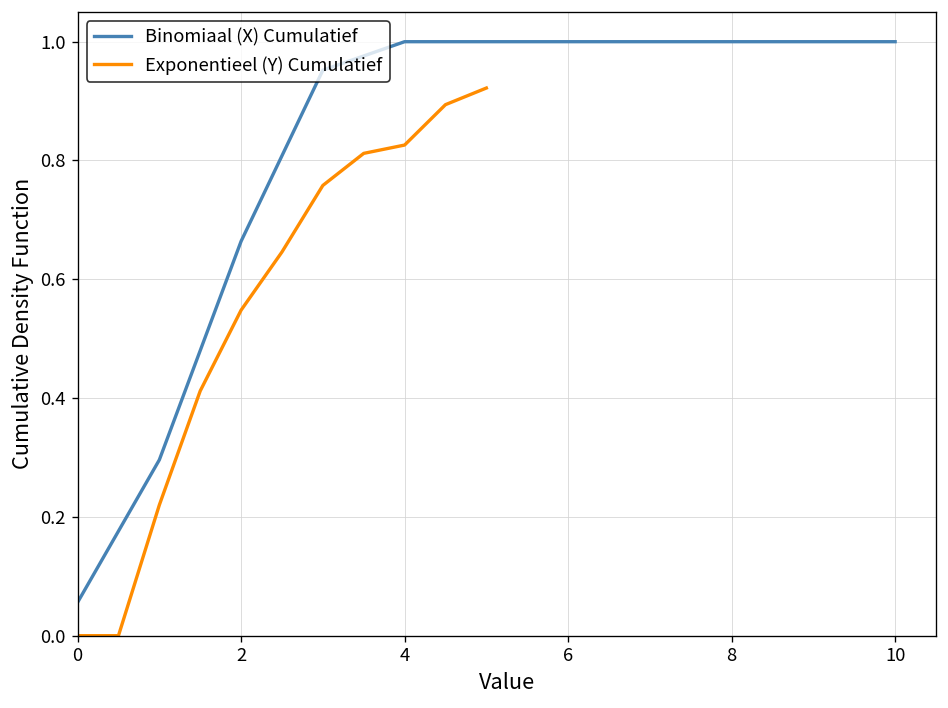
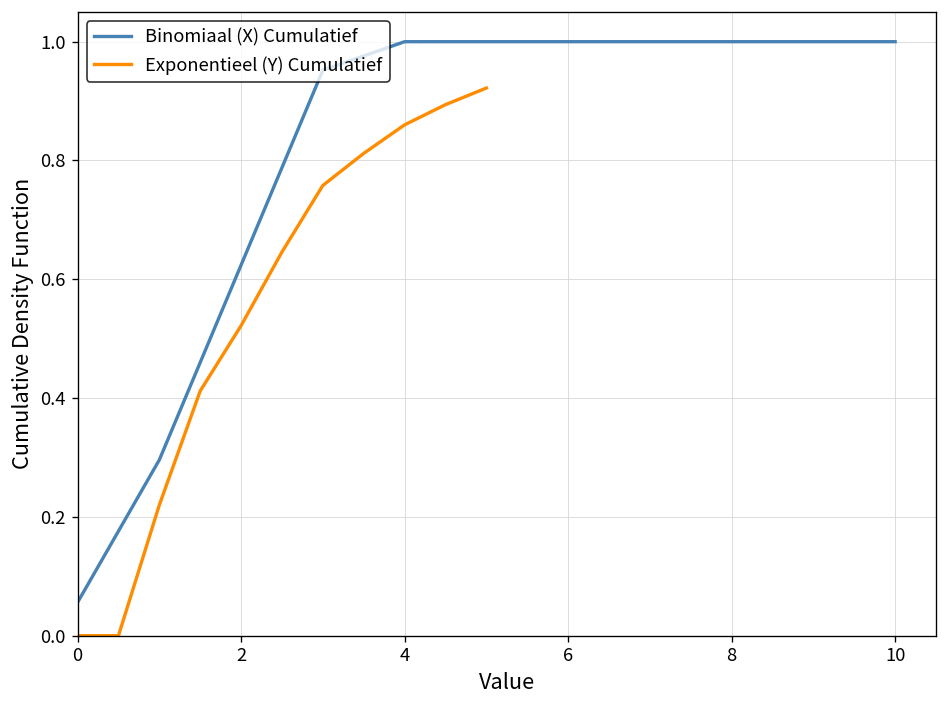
Binomiaal (X) Cumulatief, 2: 0.66 -> 0.62
Exponentieel (Y) Cumulatief, 2: 0.55 -> 0.52
Exponentieel (Y) Cumulatief, 4: 0.83 -> 0.86
